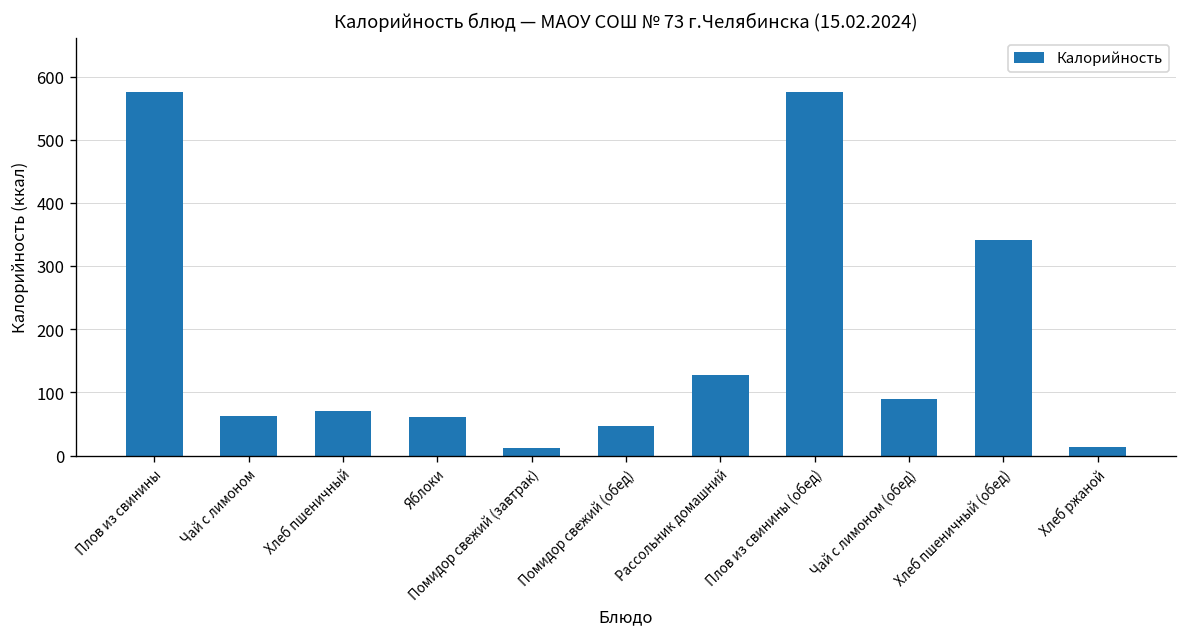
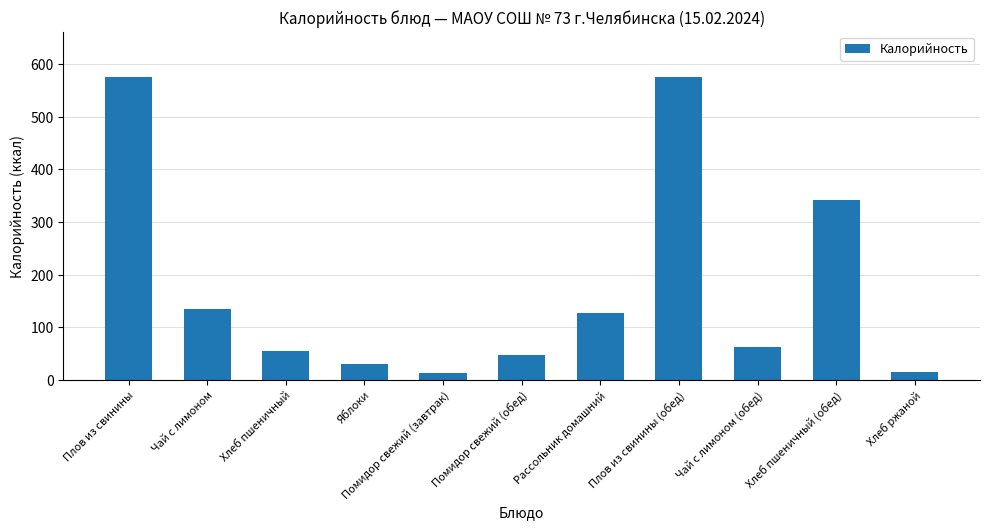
Чай с лимоном: 60 -> 130
Хлеб пшеничный: 70 -> 60
Яблоки: 60 -> 30
Чай с лимоном (обед): 90 -> 60
